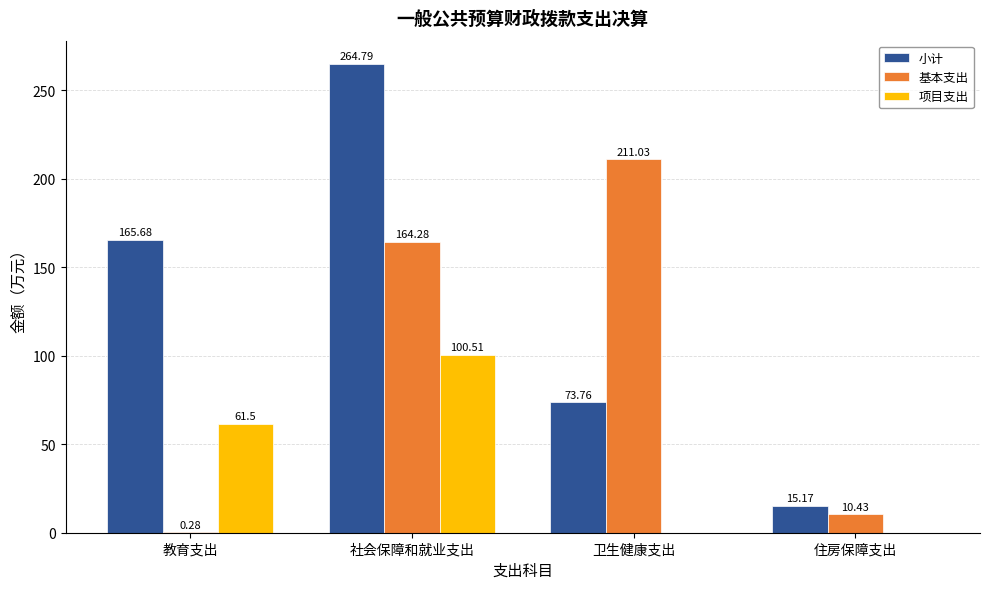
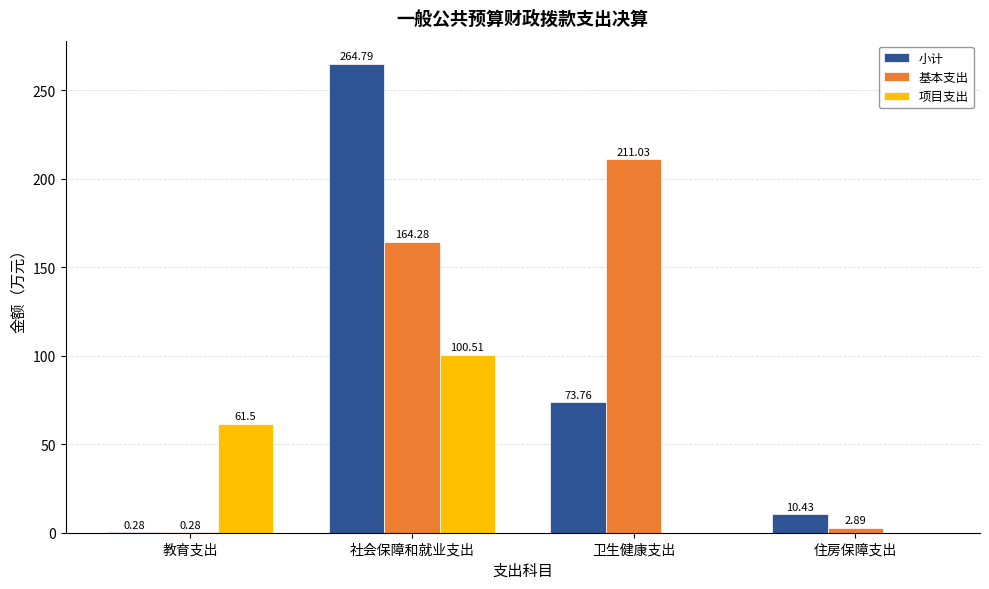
小计, 教育支出: 165.68 -> 0.28
小计, 住房保障支出: 15.17 -> 10.43
基本支出, 住房保障支出: 10.43 -> 2.89
